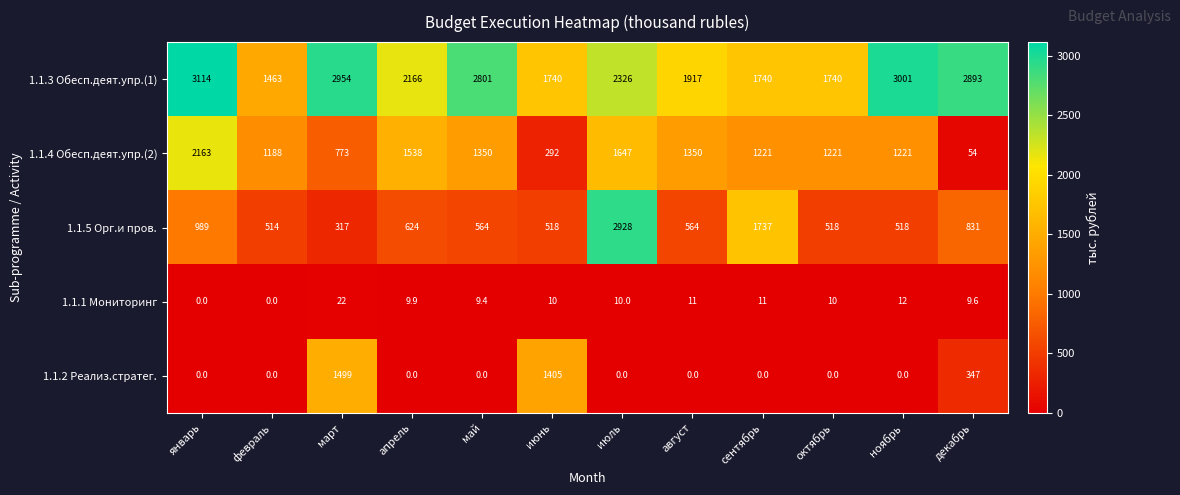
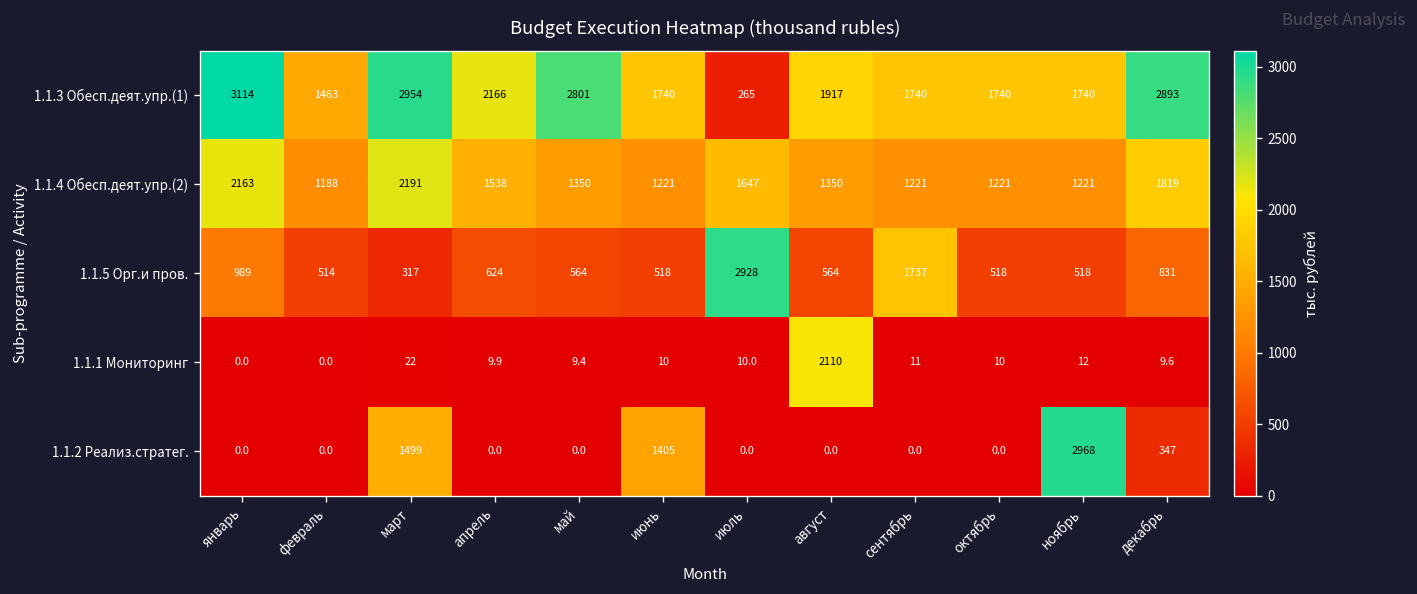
1.1.3 Обесп.деят.упр.(1), июль: 2326 -> 265
1.1.3 Обесп.деят.упр.(1), ноябрь: 3001 -> 1740
1.1.4 Обесп.деят.упр.(2), март: 773 -> 2191
1.1.4 Обесп.деят.упр.(2), июнь: 292 -> 1221
1.1.4 Обесп.деят.упр.(2), декабрь: 54 -> 1819
1.1.1 Мониторинг, август: 11 -> 2110
1.1.2 Реализ.стратег., ноябрь: 0.0 -> 2968
